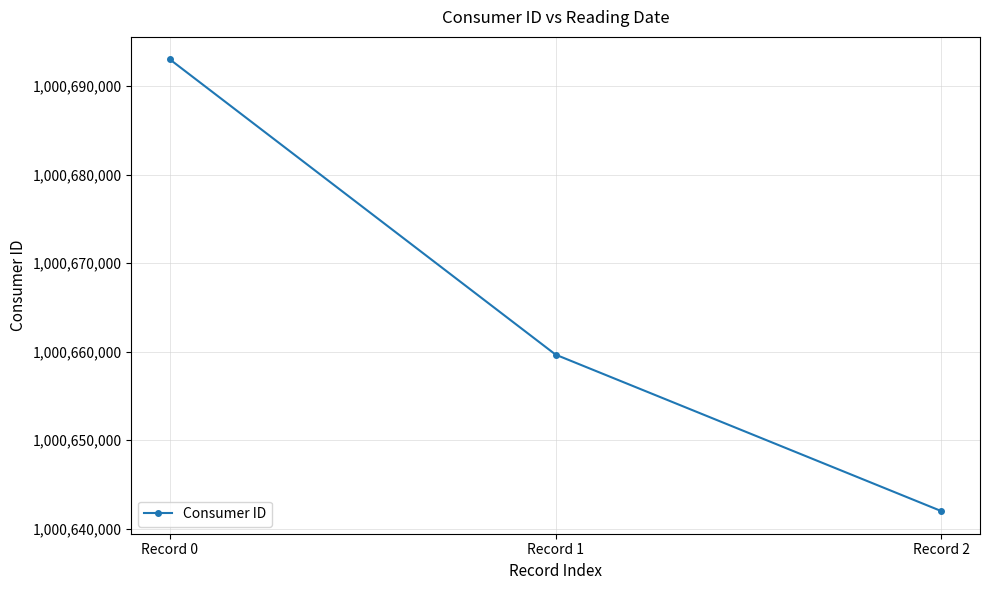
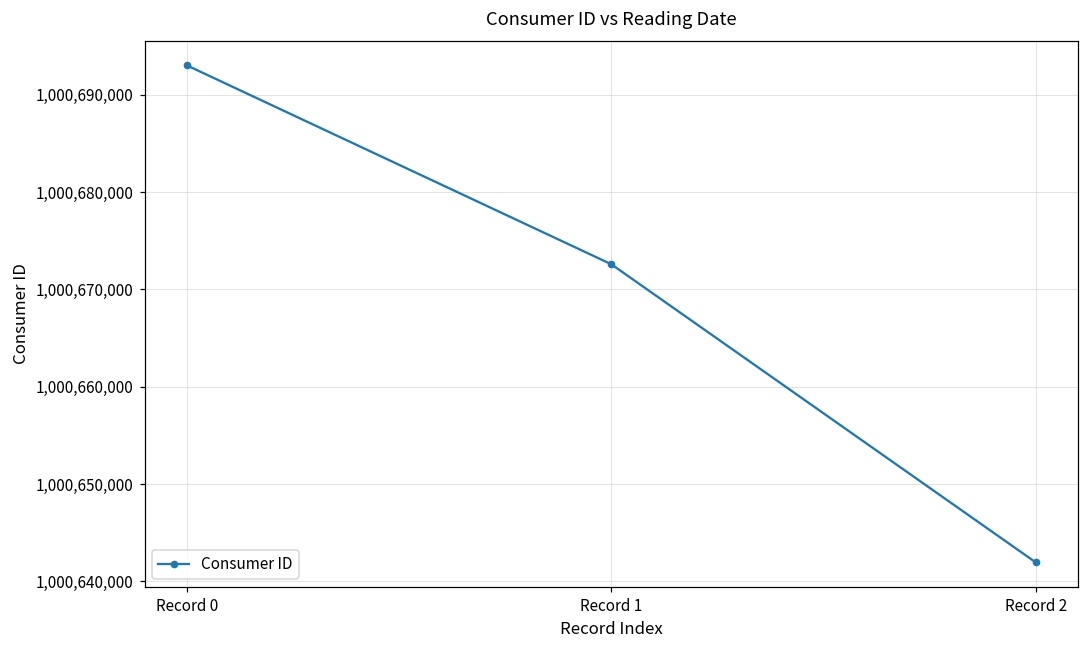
Record 1: 1,000,660,000 -> 1,000,673,000
